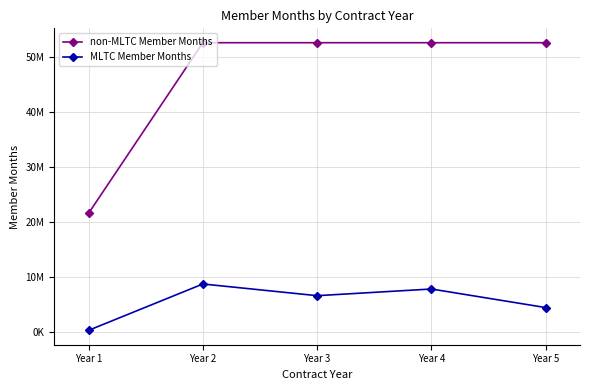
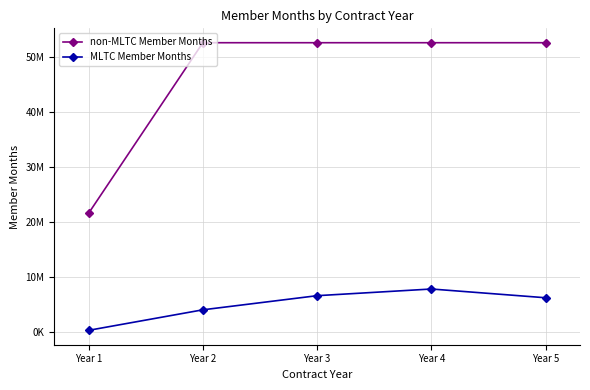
MLTC Member Months, Year 2: 9000000 -> 4000000
MLTC Member Months, Year 5: 4000000 -> 6000000
